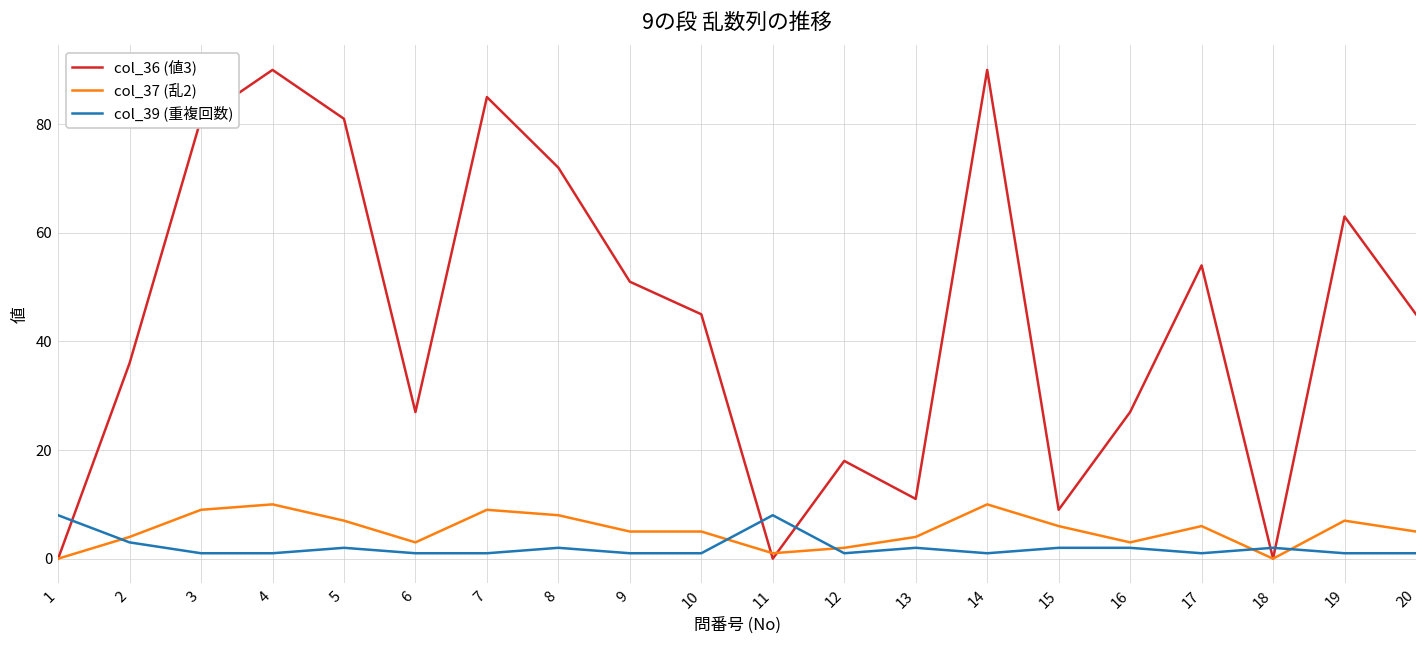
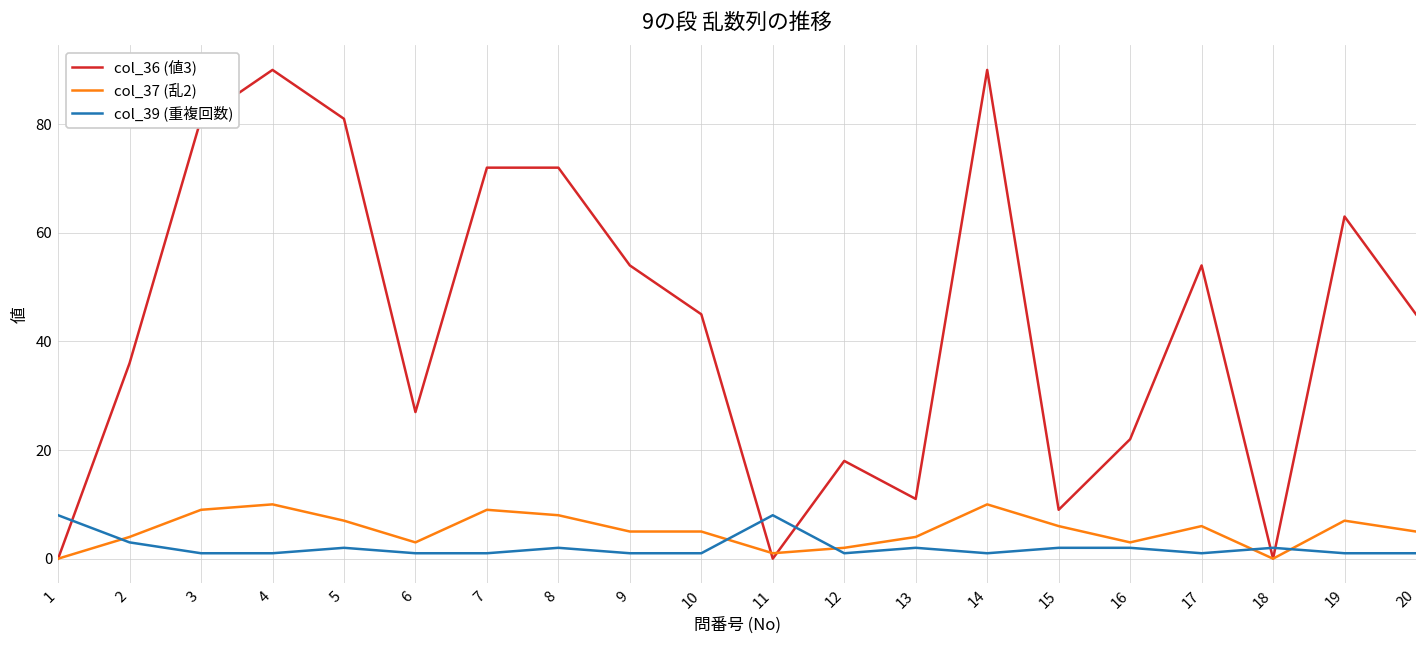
col_36 (値3), 7: 85 -> 72
col_36 (値3), 9: 51 -> 54
col_36 (値3), 16: 27 -> 22
